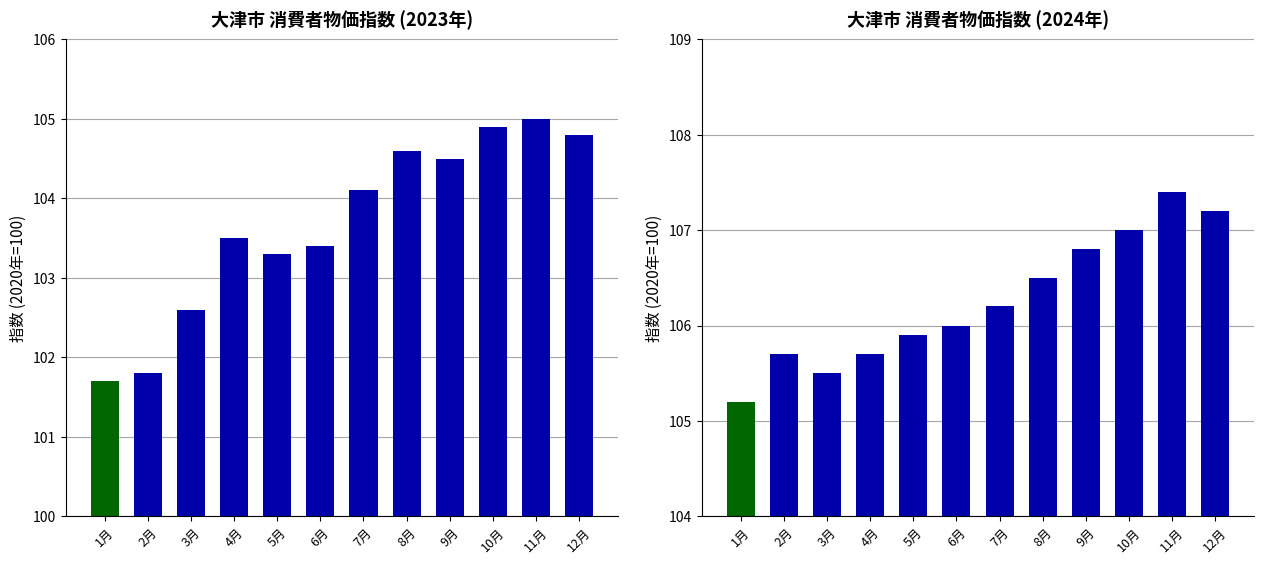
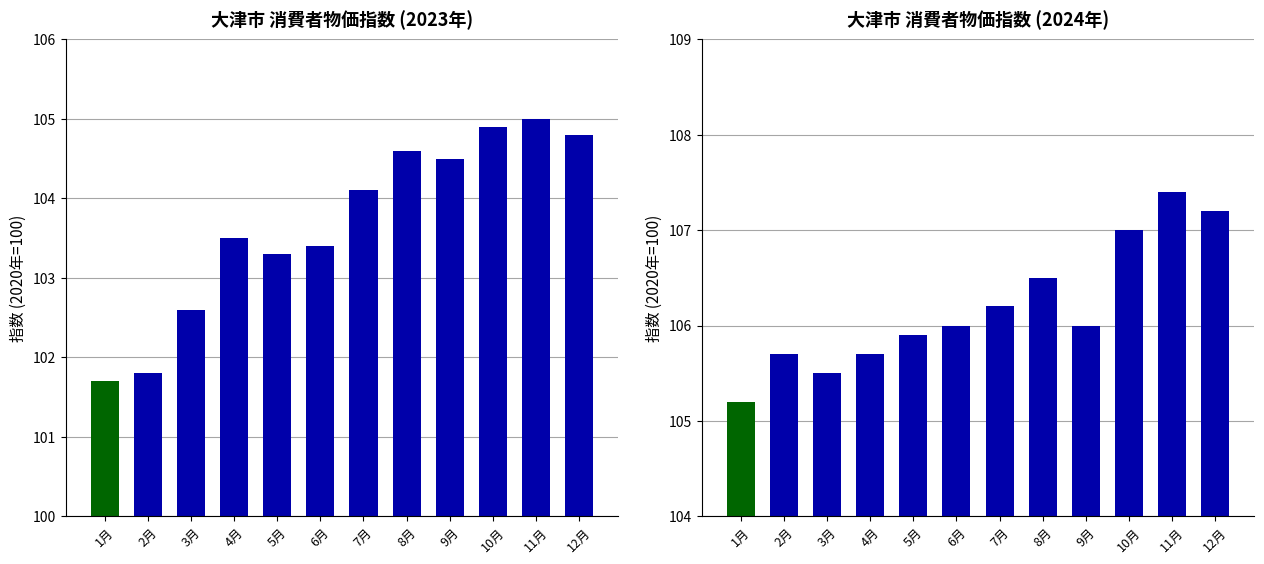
大津市 消費者物価指数 (2024年), 9月: 106.8 -> 106.0
